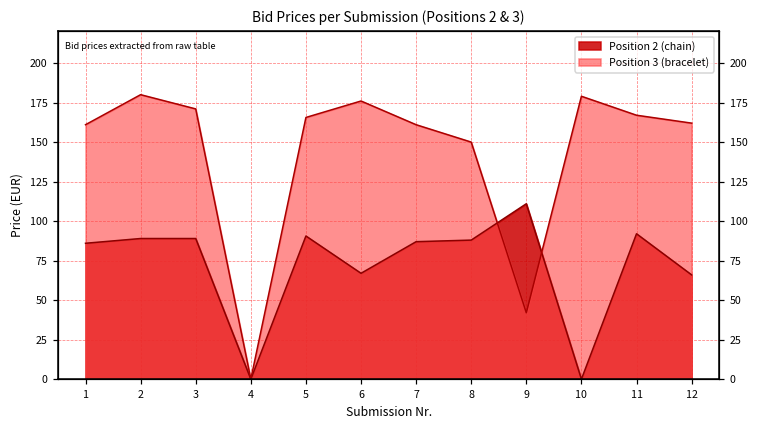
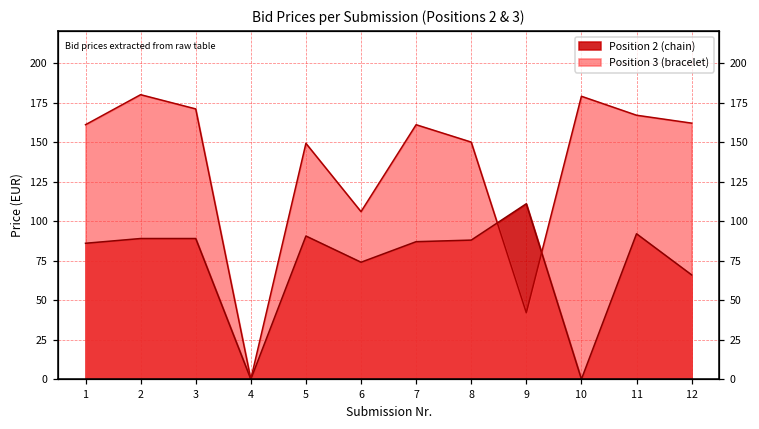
Position 3 (bracelet), 5: 166 -> 149
Position 2 (chain), 6: 67 -> 74
Position 3 (bracelet), 6: 176 -> 106
